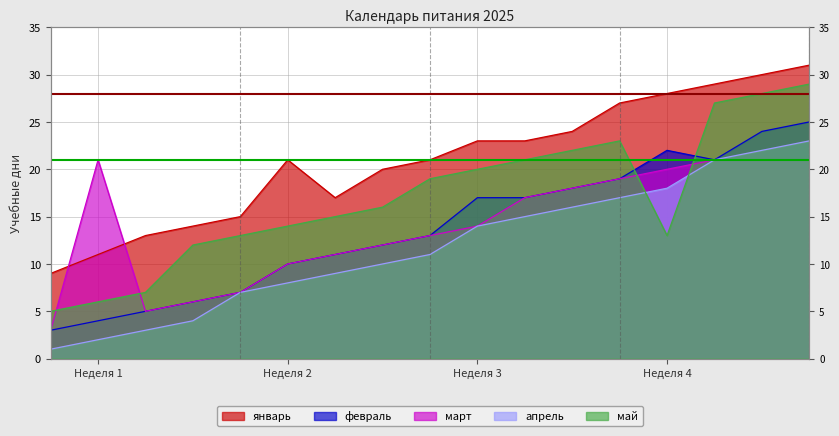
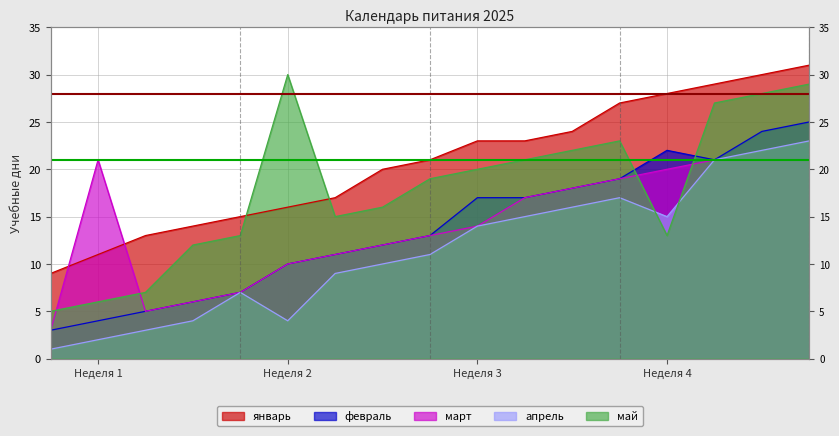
январь, Неделя 2: 21 -> 16
апрель, Неделя 2: 8 -> 4
май, Неделя 2: 14 -> 30
апрель, Неделя 4: 18 -> 15
